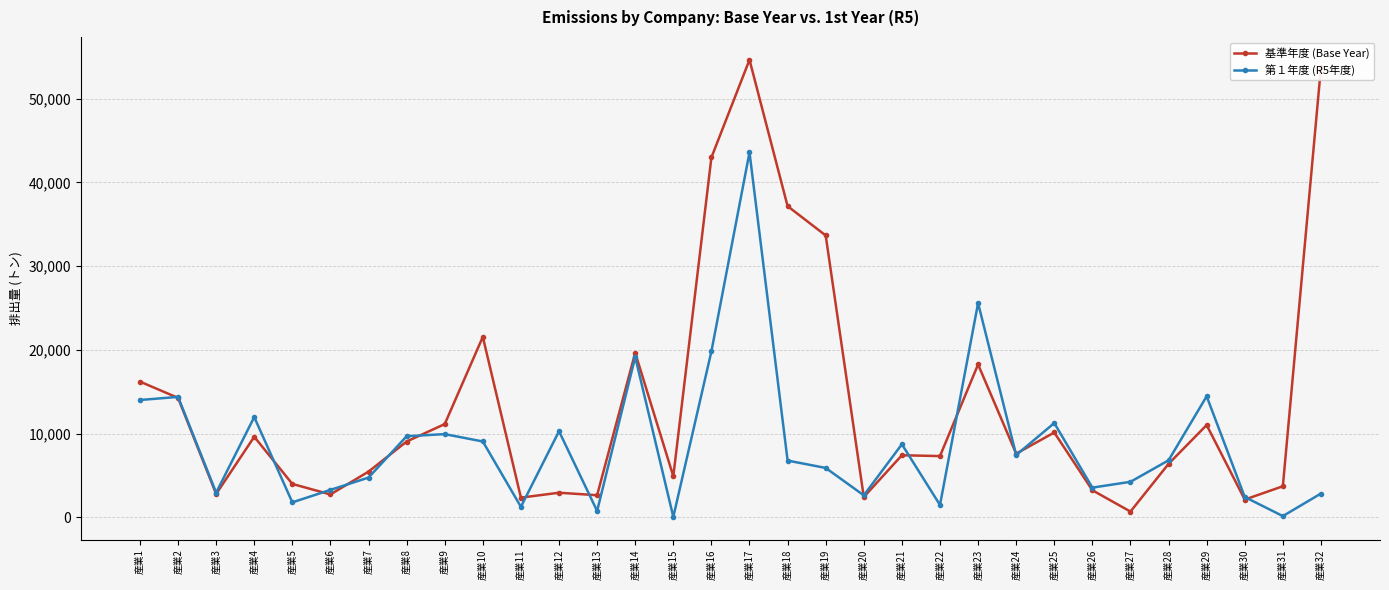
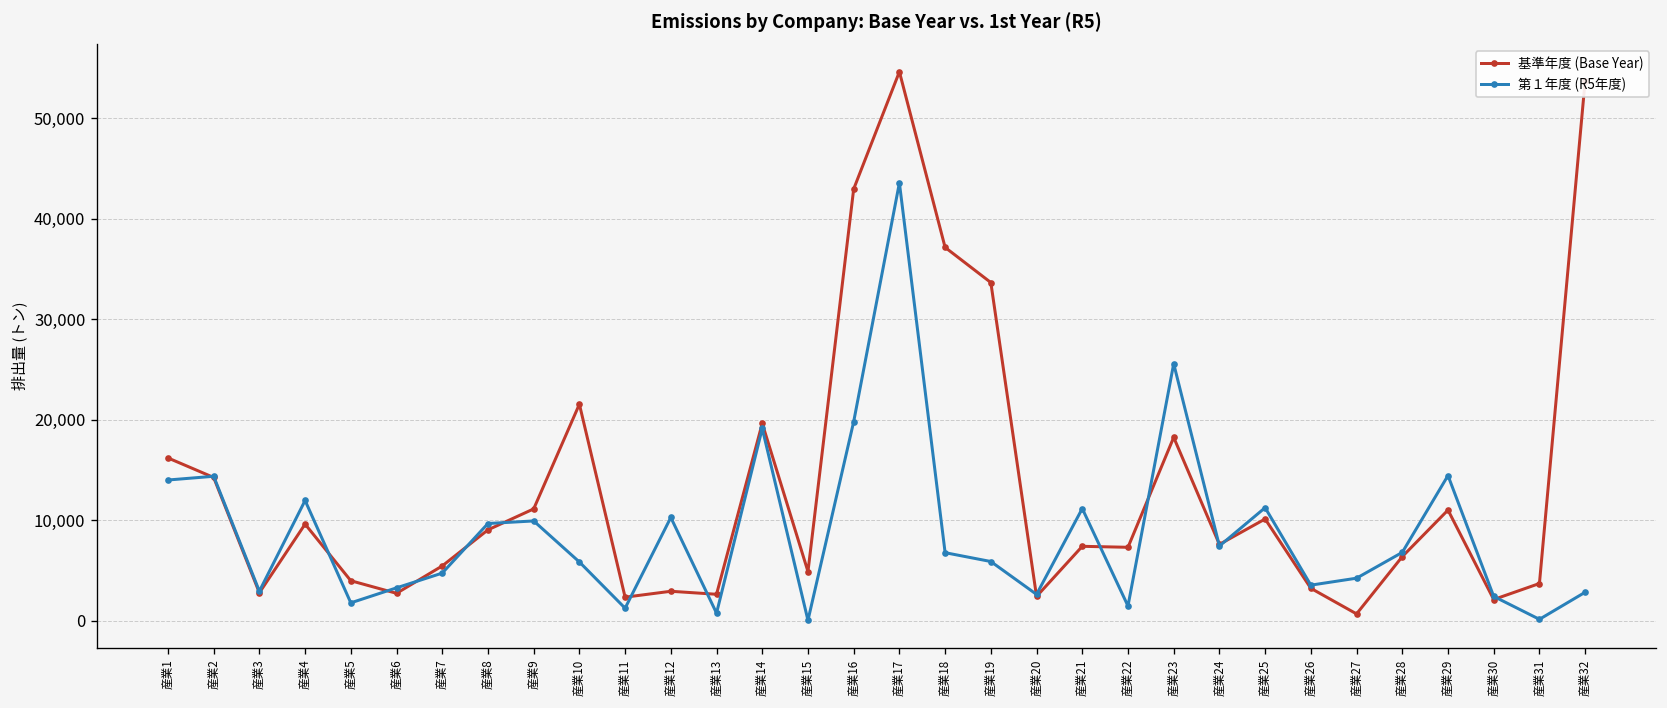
第１年度 (R5年度), 産業10: 9,000 -> 6,000
第１年度 (R5年度), 産業21: 9,000 -> 11,000
